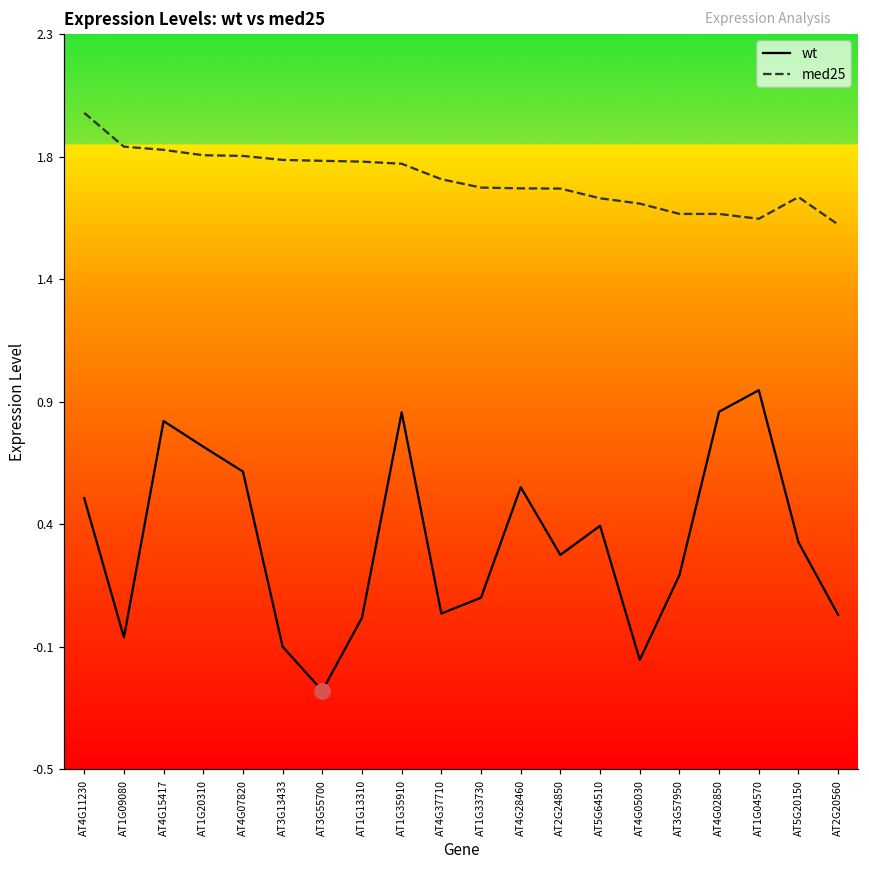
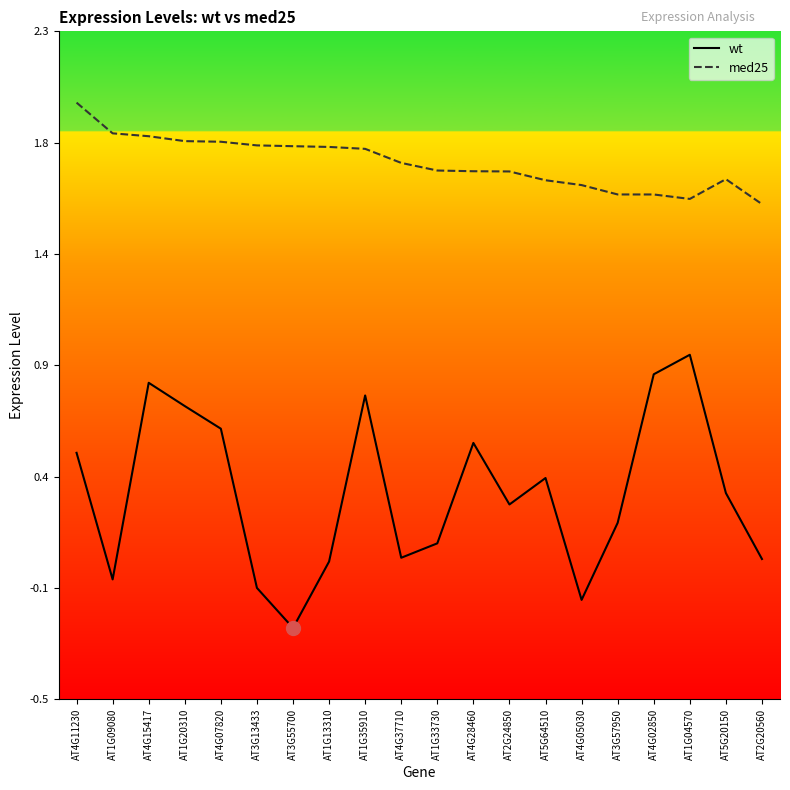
wt, AT1G35910: 0.84 -> 0.76
